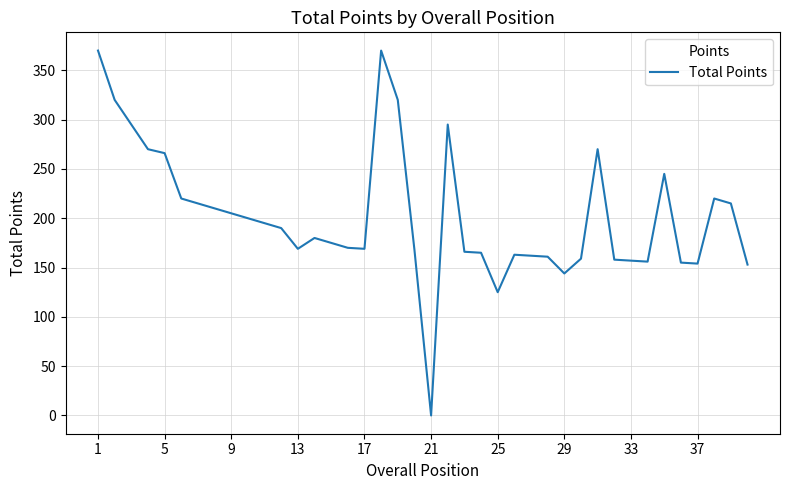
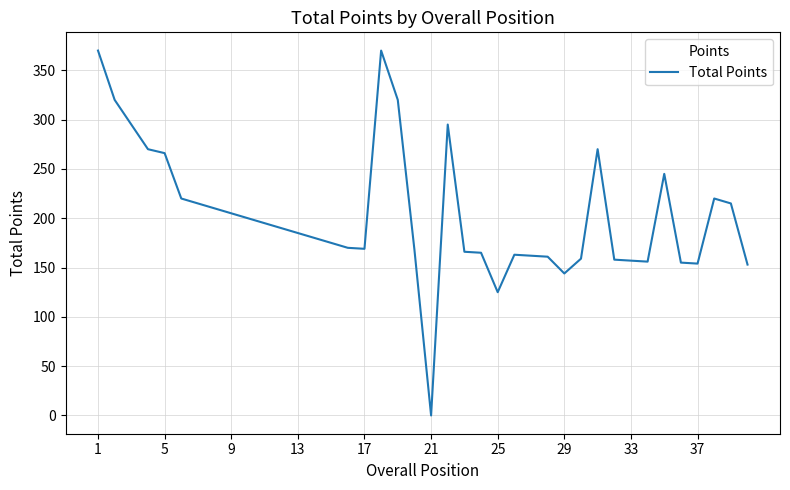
13: 170 -> 190
